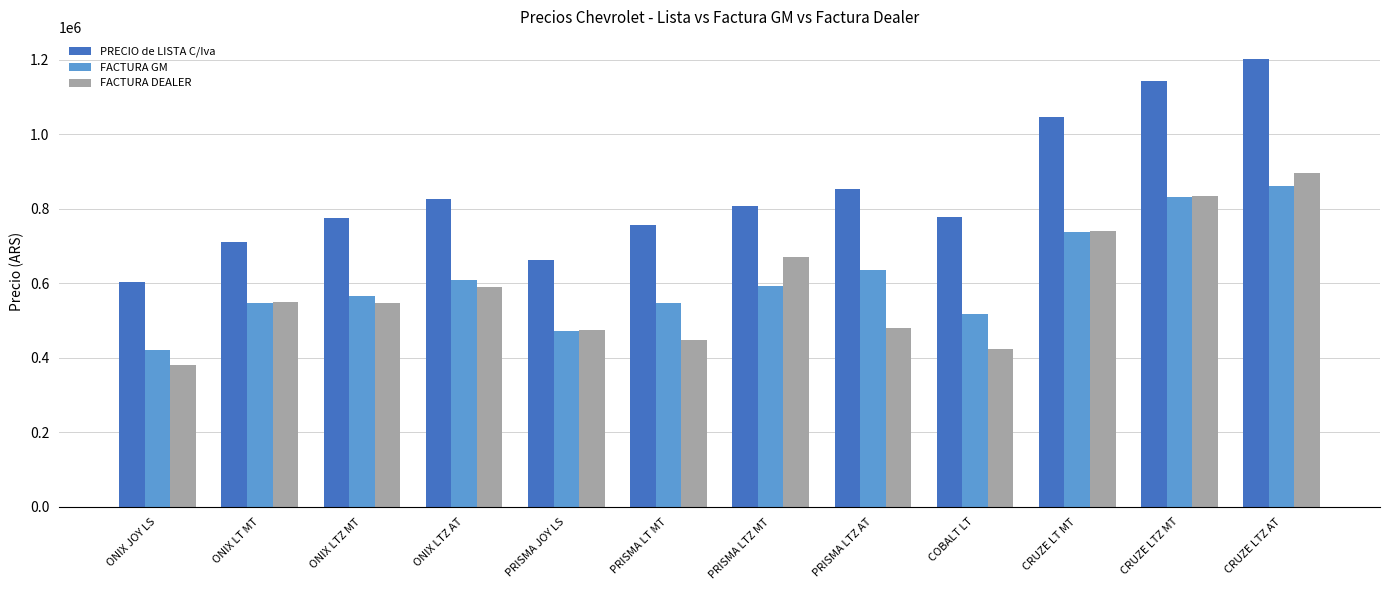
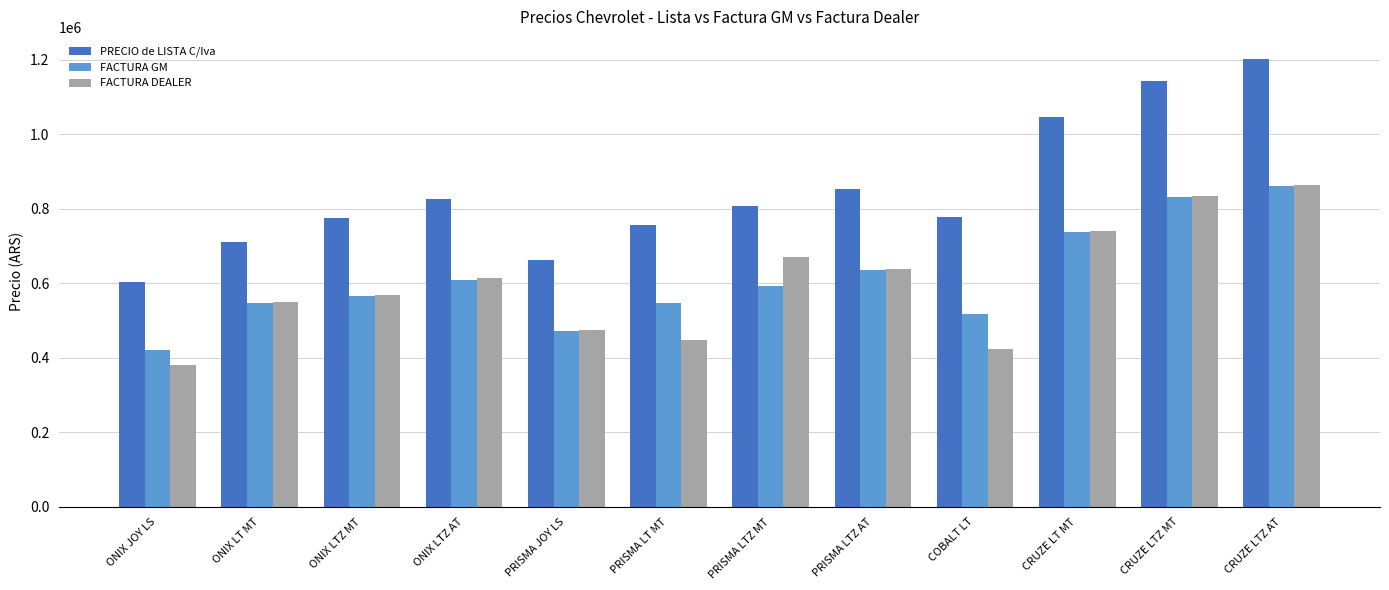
FACTURA DEALER, ONIX LTZ MT: 550000 -> 570000
FACTURA DEALER, ONIX LTZ AT: 590000 -> 610000
FACTURA DEALER, PRISMA LTZ AT: 480000 -> 640000
FACTURA DEALER, CRUZE LTZ AT: 900000 -> 860000
